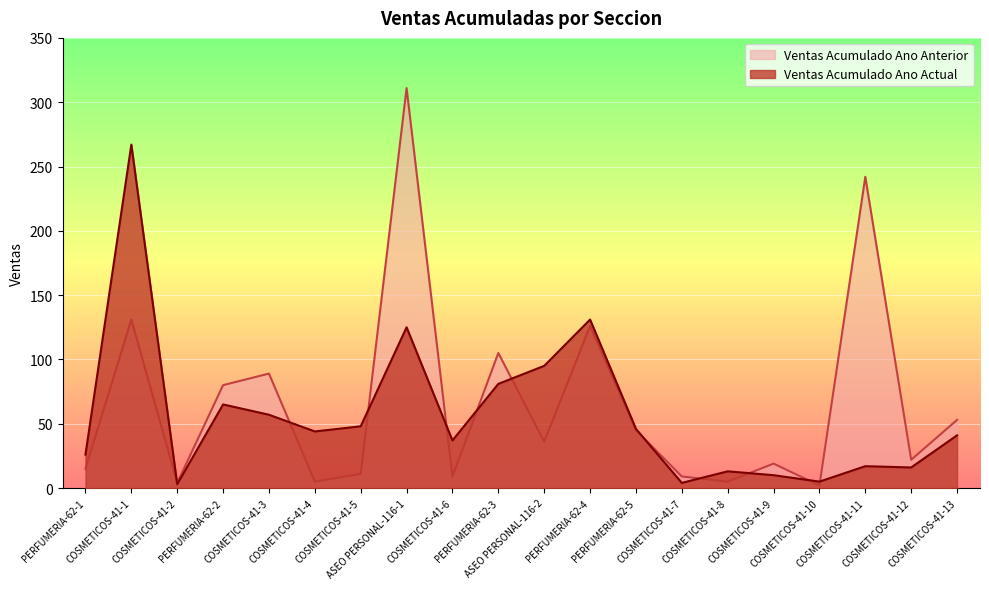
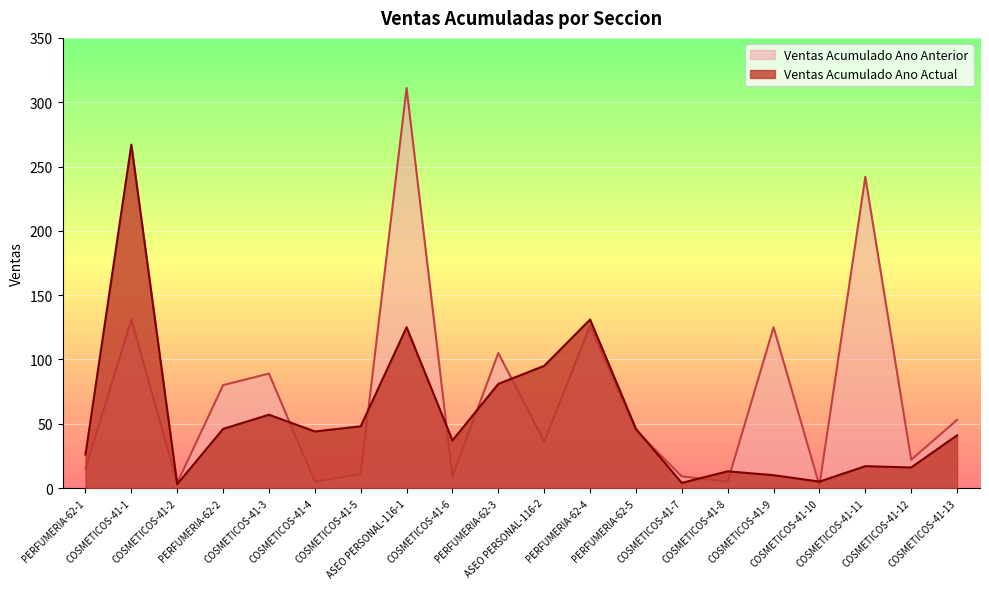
Ventas Acumulado Ano Actual, PERFUMERIA-62-2: 65 -> 46
Ventas Acumulado Ano Anterior, COSMETICOS-41-9: 19 -> 125
